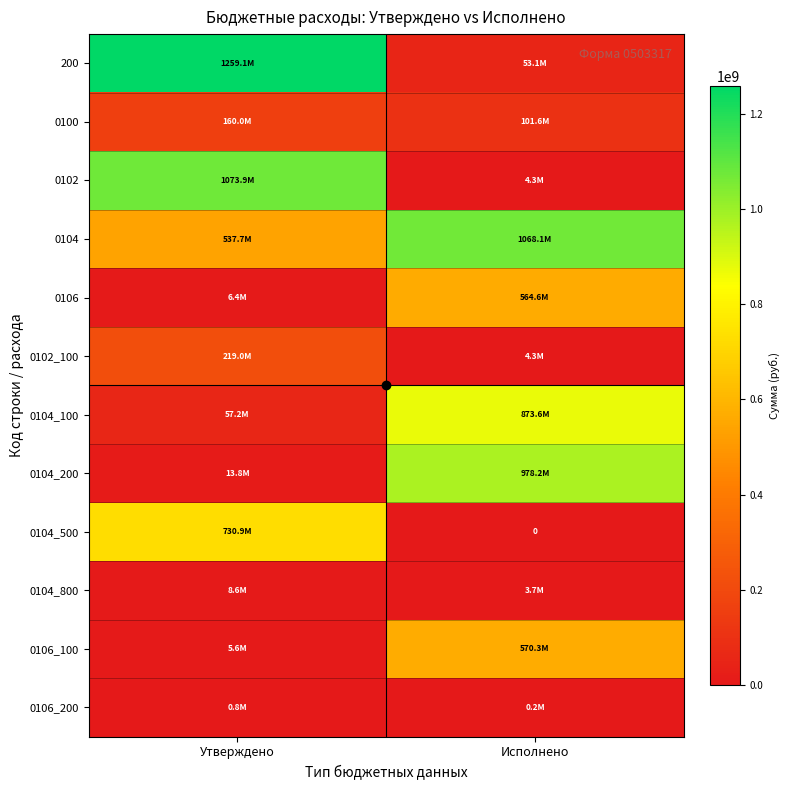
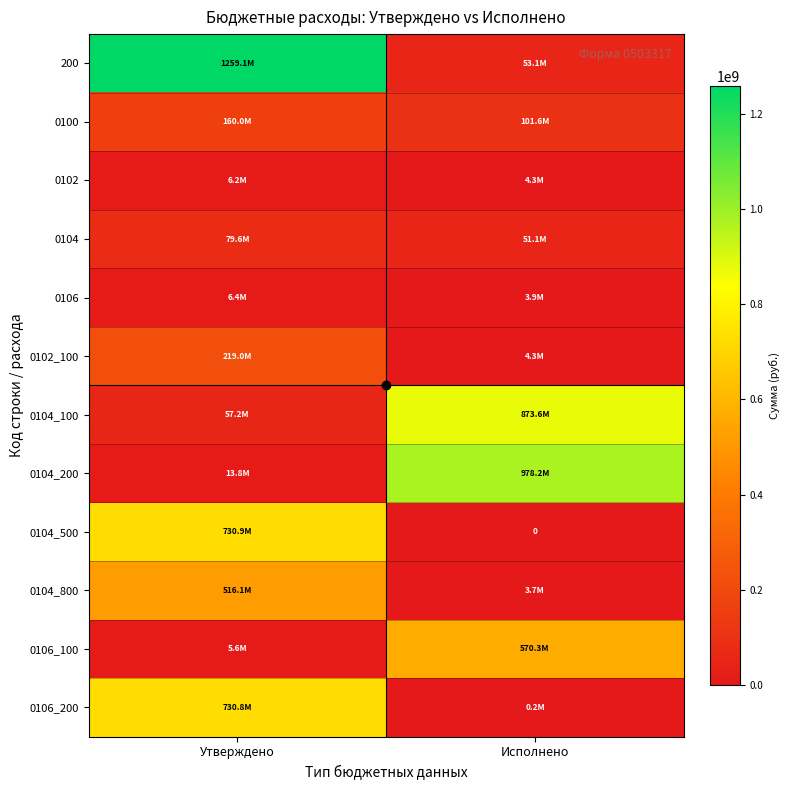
0102, Утверждено: 1073.9M -> 6.2M
0104, Утверждено: 537.7M -> 79.6M
0104, Исполнено: 1068.1M -> 51.1M
0106, Исполнено: 564.6M -> 3.9M
0104_800, Утверждено: 8.6M -> 516.1M
0106_200, Утверждено: 0.8M -> 730.8M
